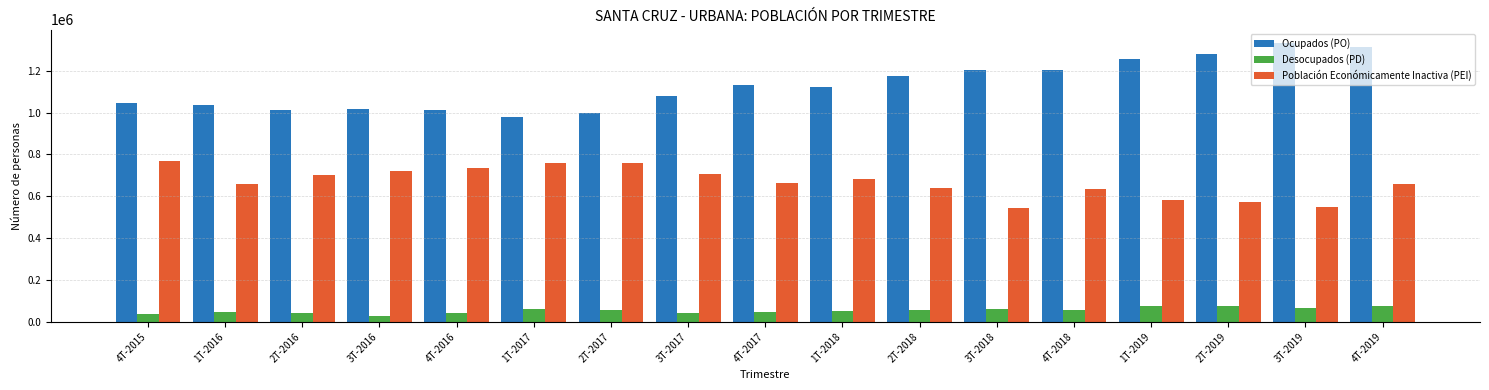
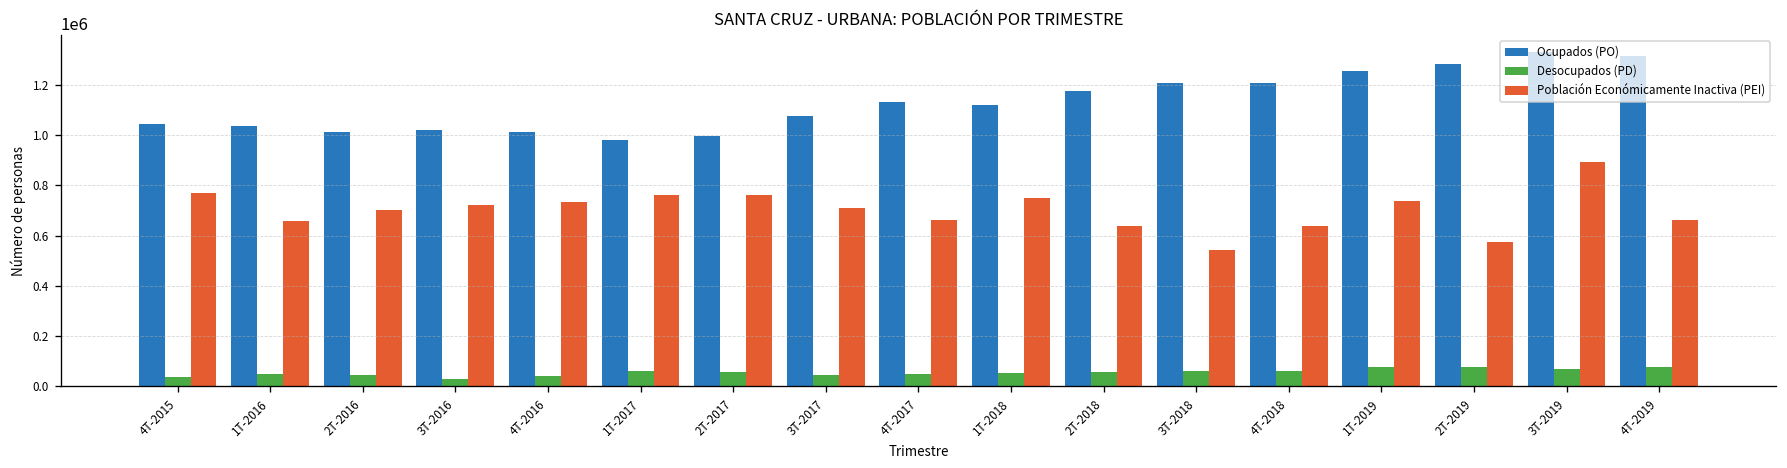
Población Económicamente Inactiva (PEI), 1T-2018: 680000 -> 750000
Población Económicamente Inactiva (PEI), 1T-2019: 580000 -> 740000
Población Económicamente Inactiva (PEI), 3T-2019: 550000 -> 890000
